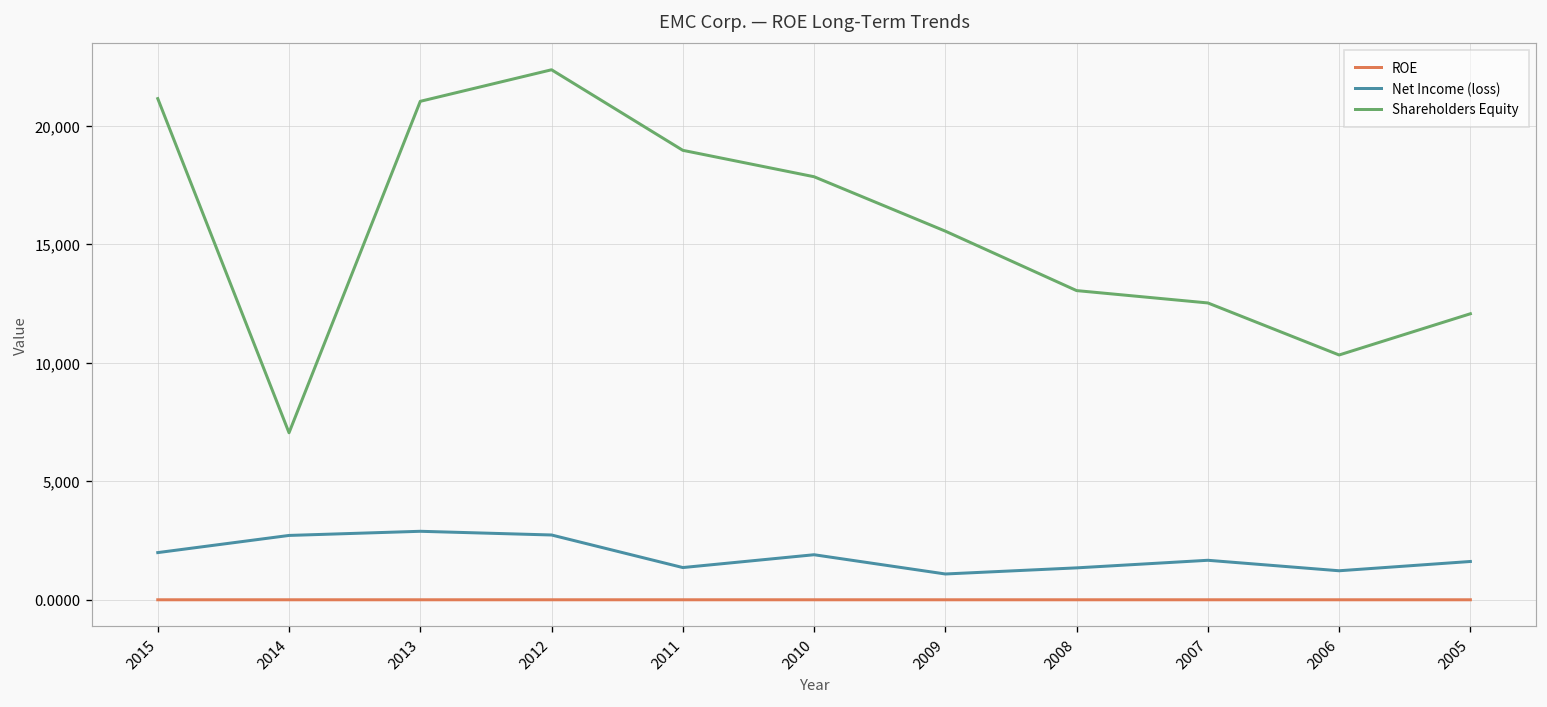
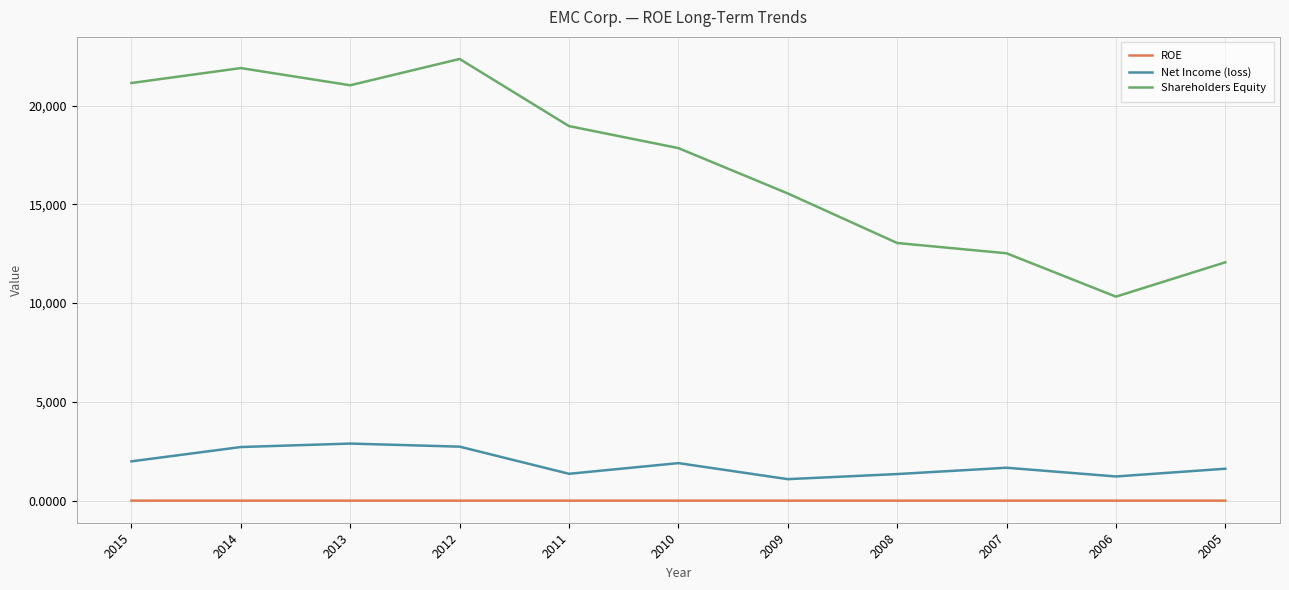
Shareholders Equity, 2014: 7,000 -> 21,900
